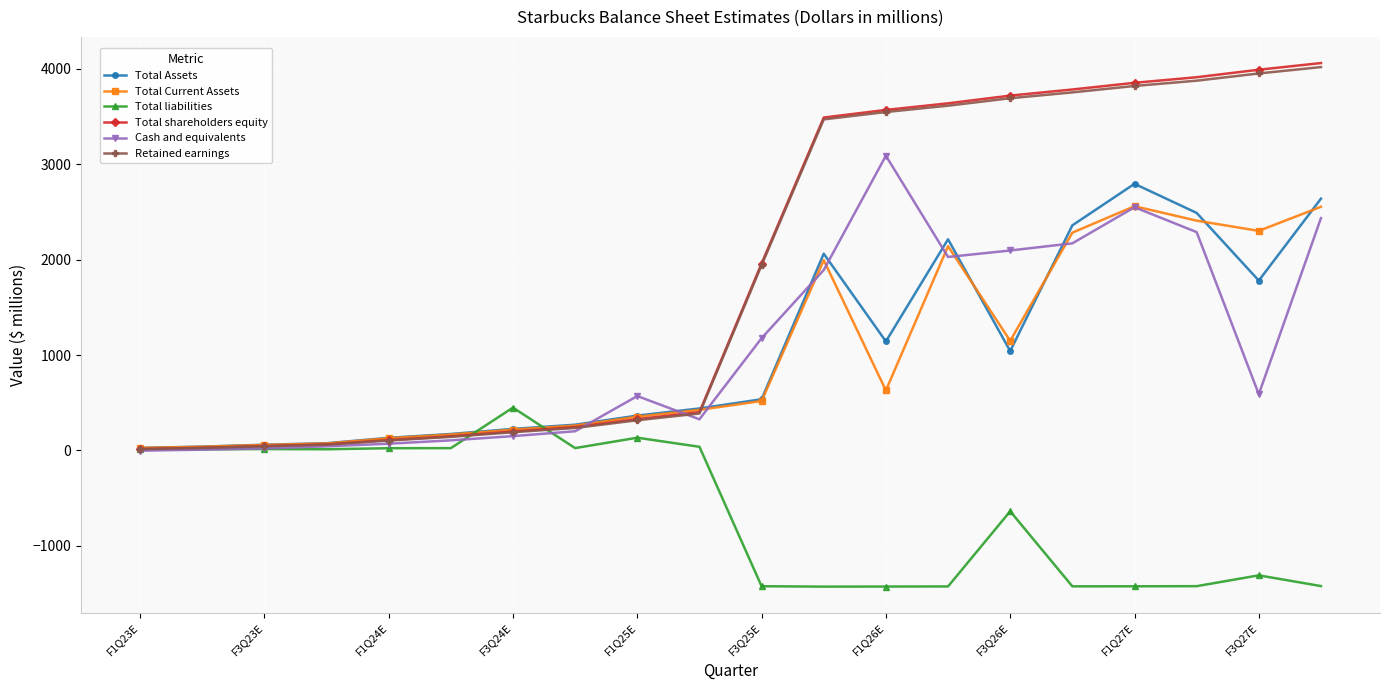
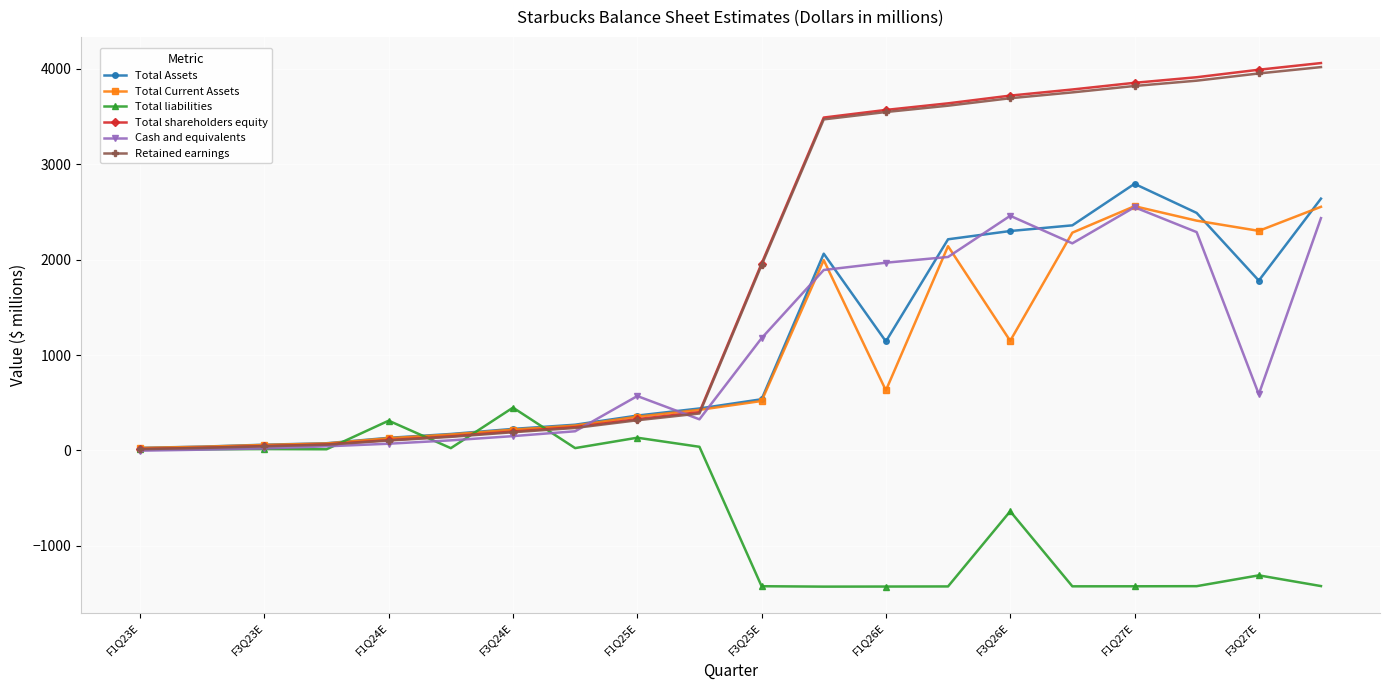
Total liabilities, F1Q24E: 0 -> 300
Cash and equivalents, F1Q26E: 3100 -> 2000
Total Assets, F3Q26E: 1000 -> 2300
Cash and equivalents, F3Q26E: 2100 -> 2500
